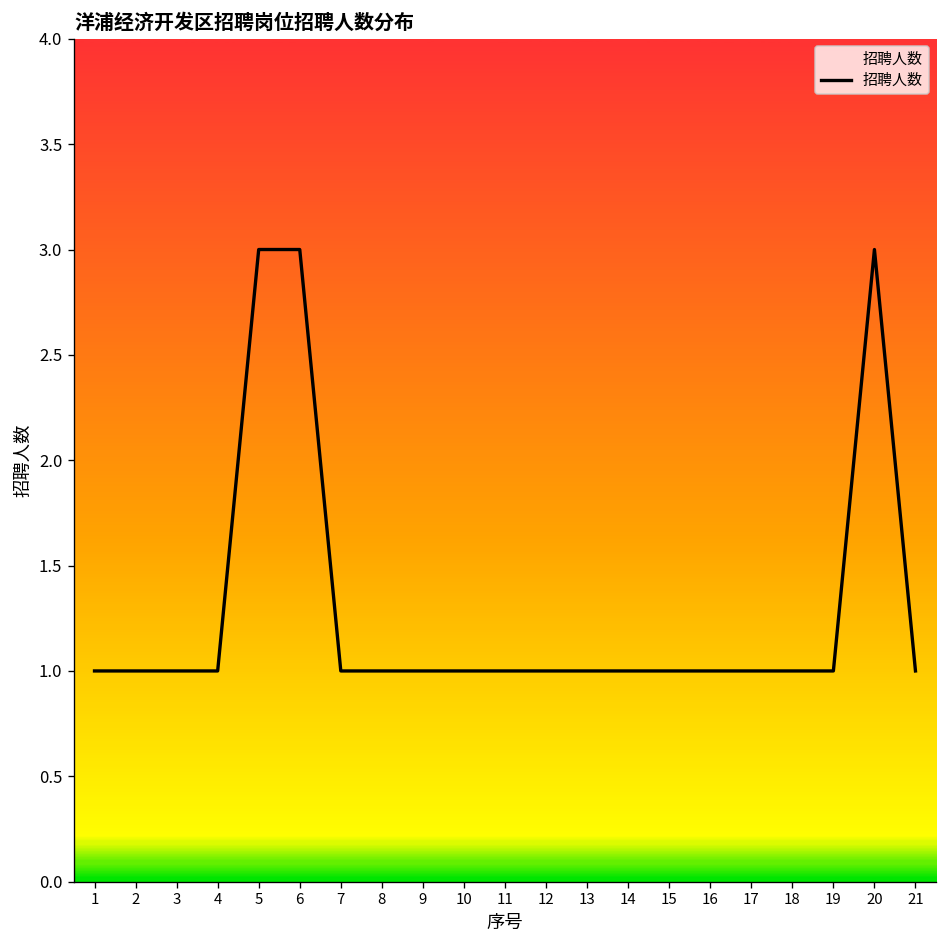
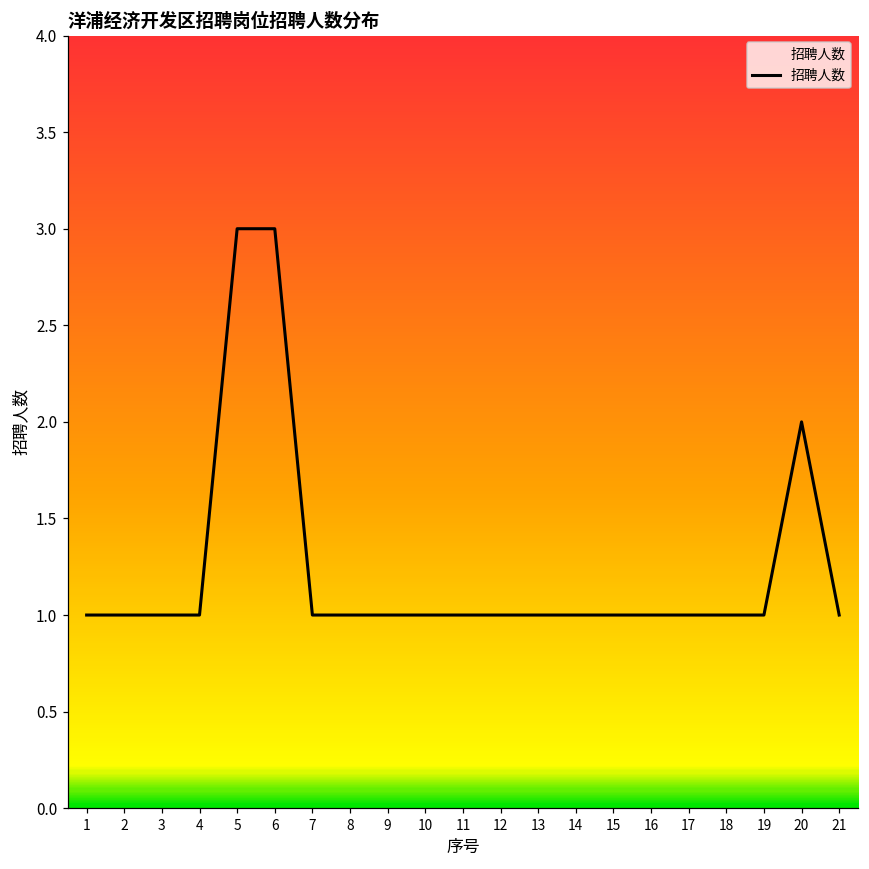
20: 3 -> 2
